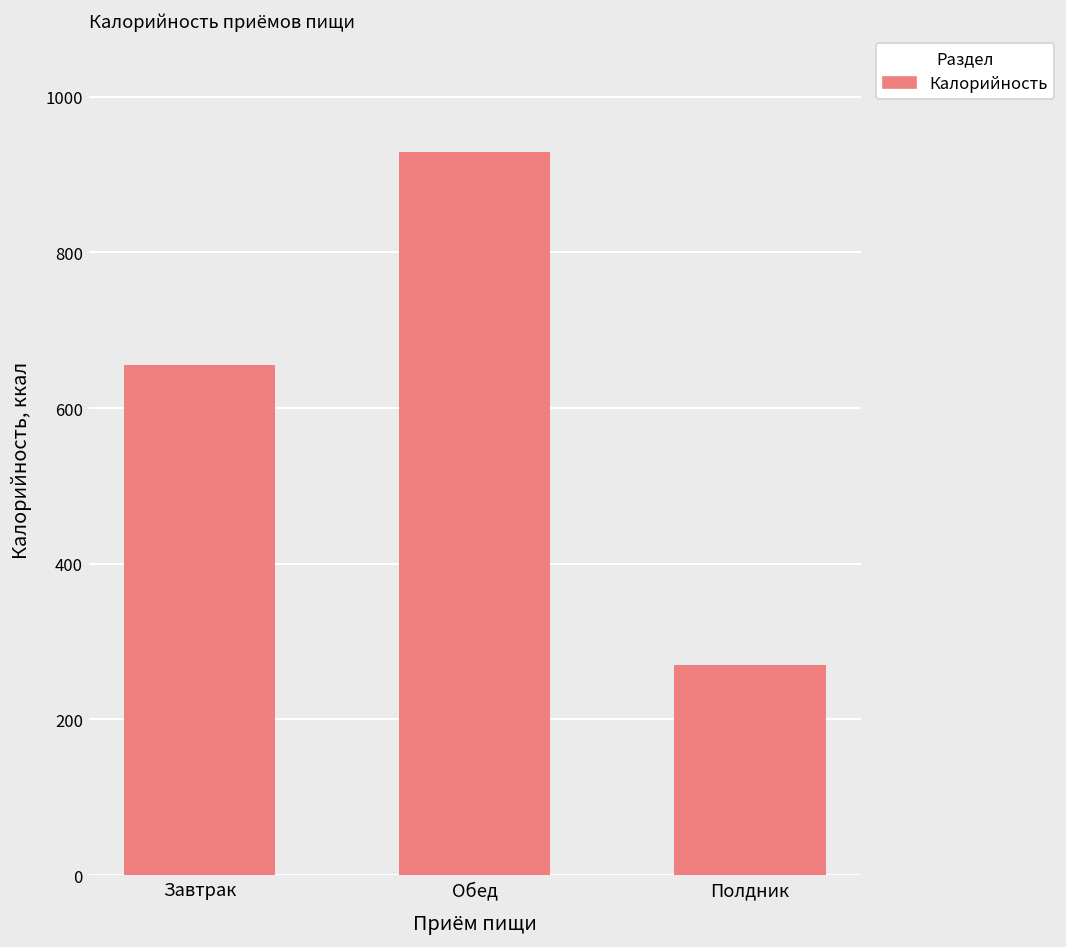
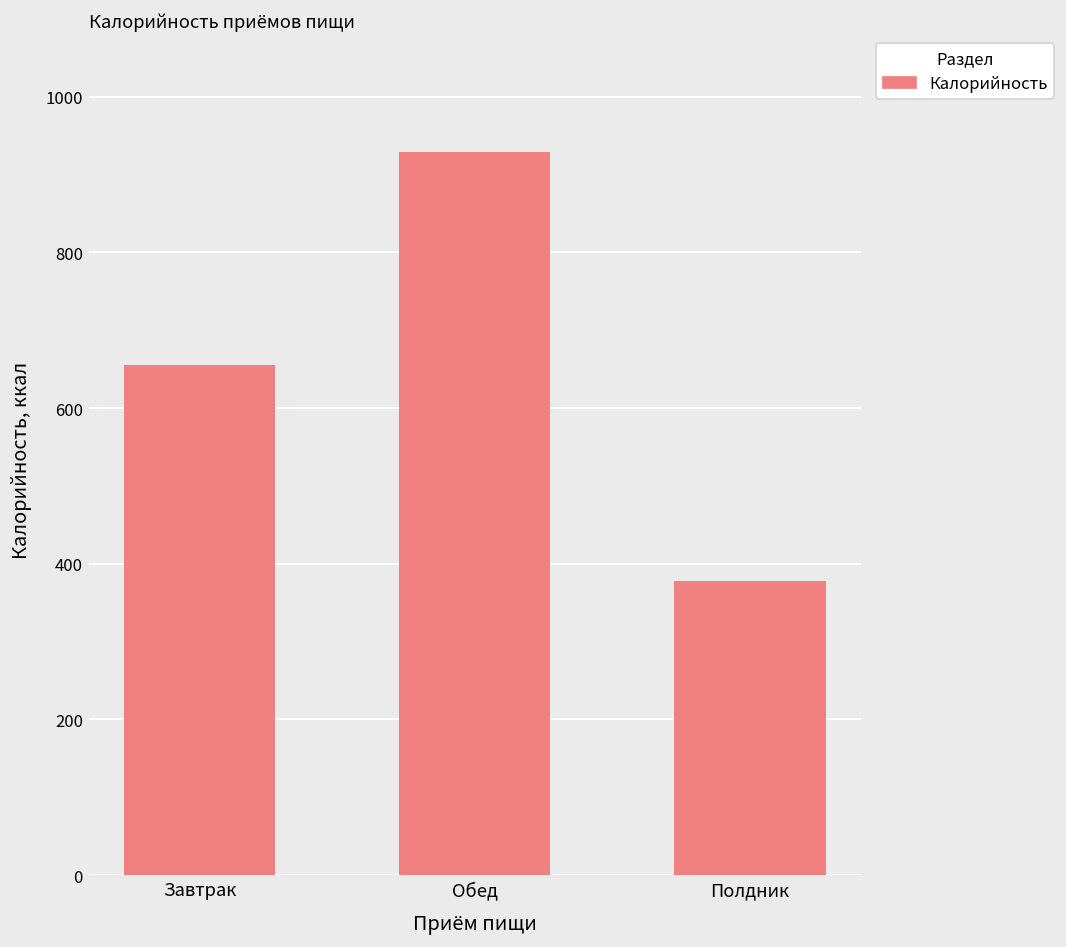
Полдник: 270 -> 380
